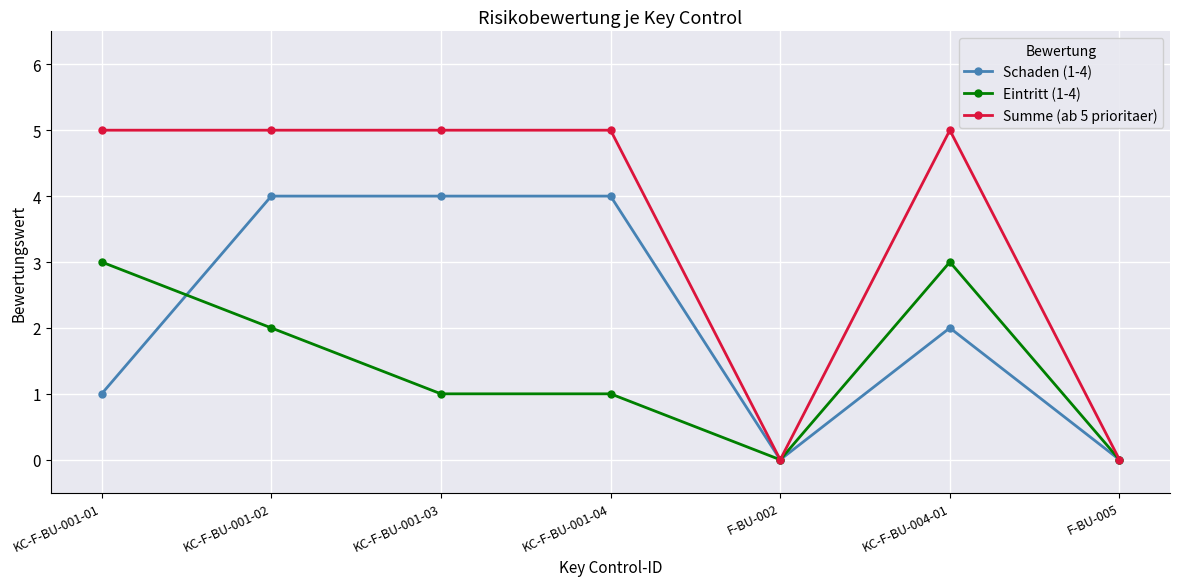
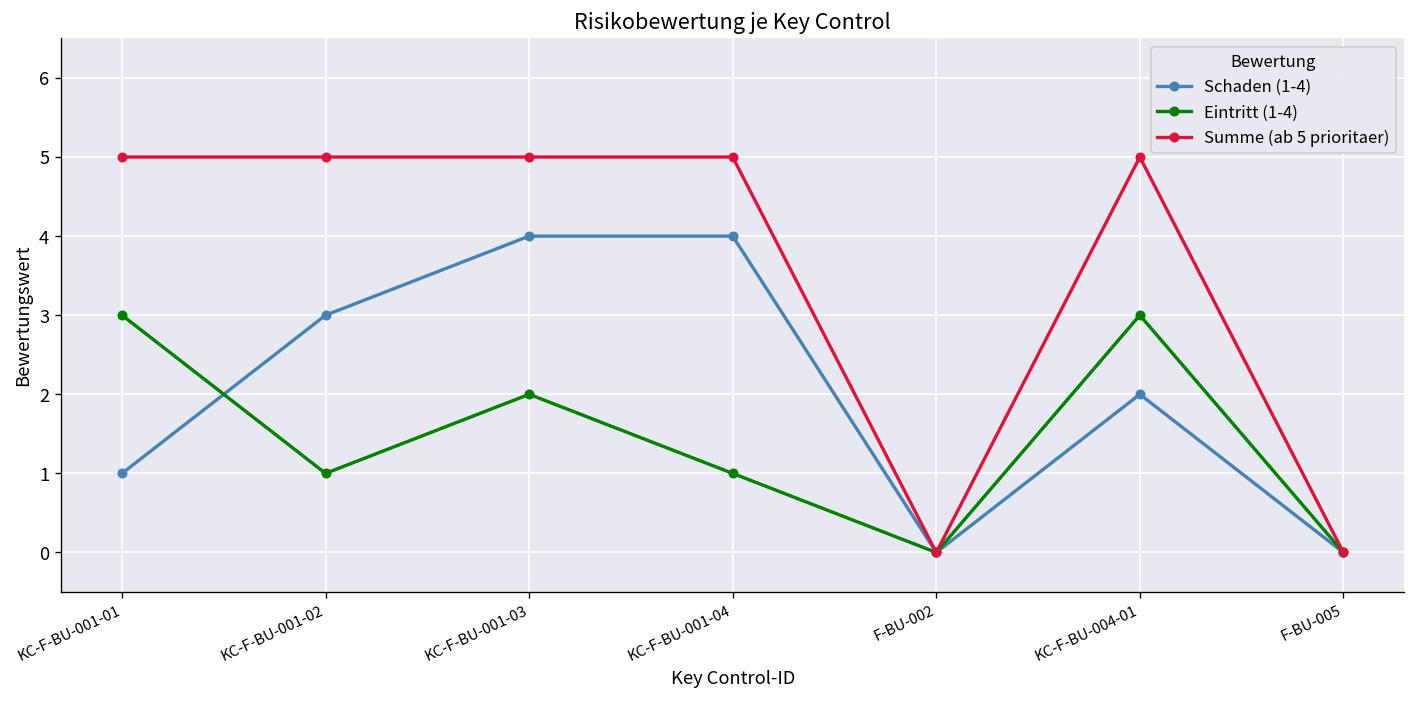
Schaden (1-4), KC-F-BU-001-02: 4 -> 3
Eintritt (1-4), KC-F-BU-001-02: 2 -> 1
Eintritt (1-4), KC-F-BU-001-03: 1 -> 2
